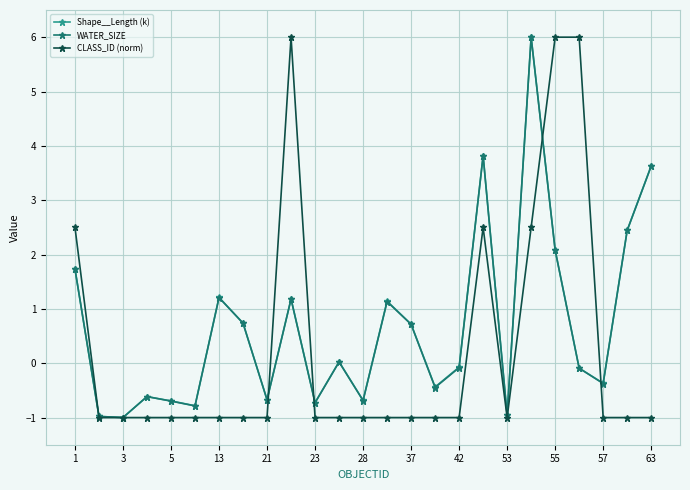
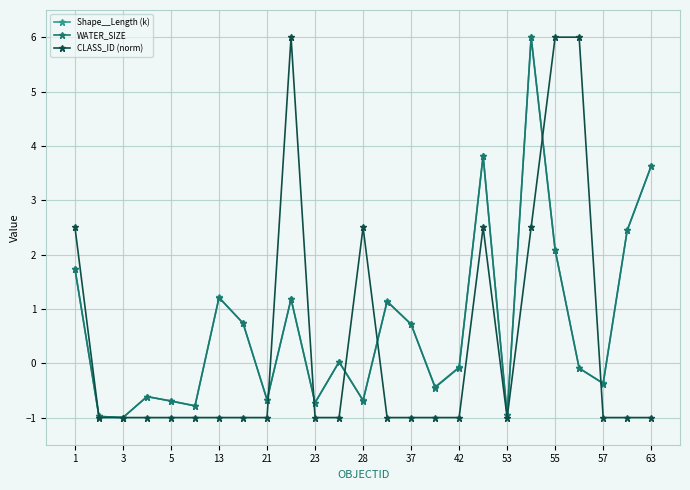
CLASS_ID (norm), 28: -1.0 -> 2.5
